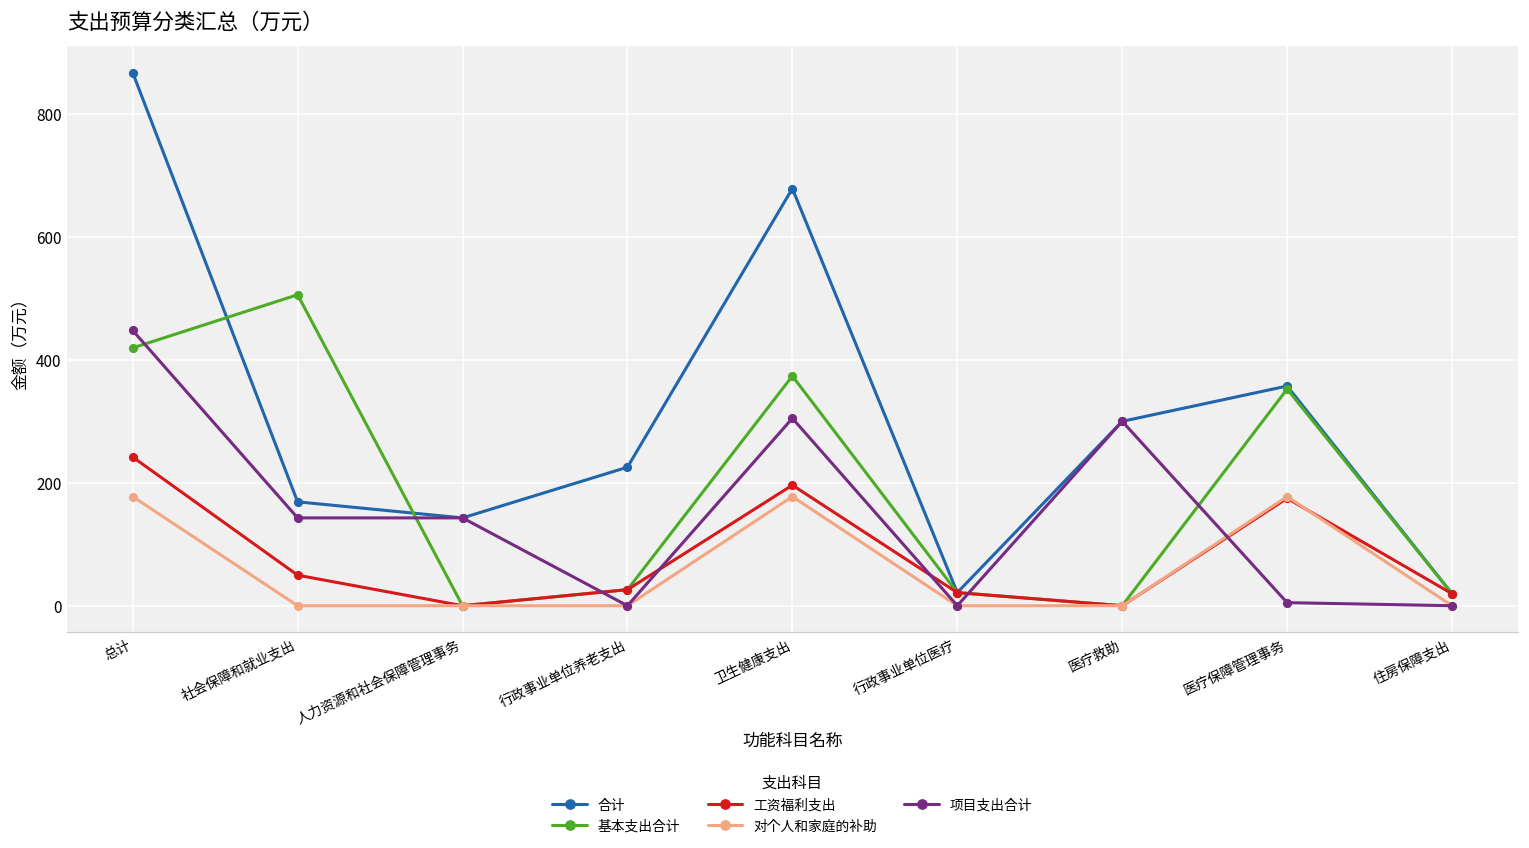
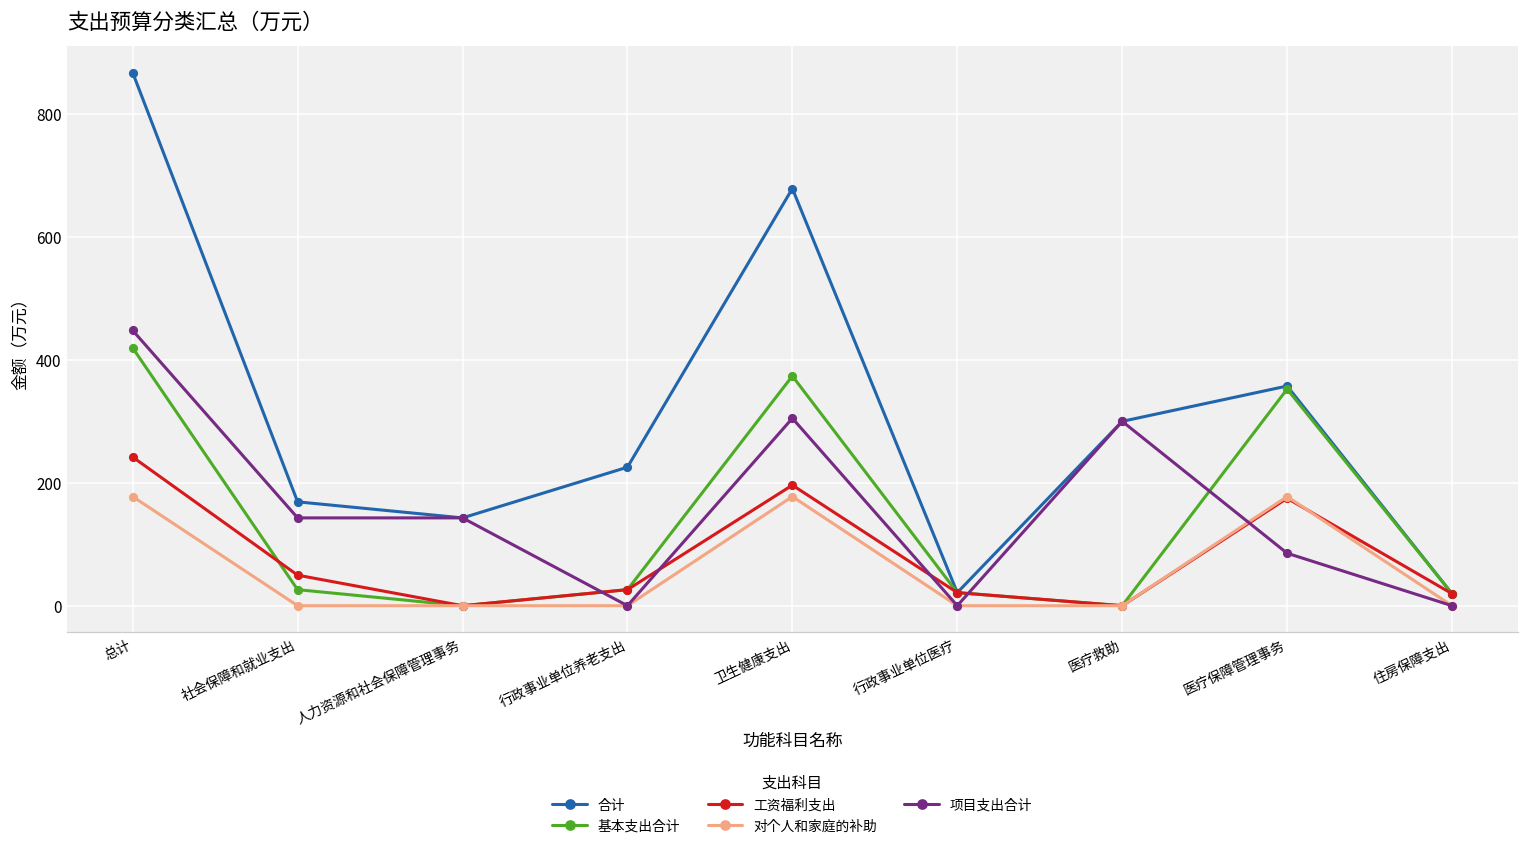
基本支出合计, 社会保障和就业支出: 510 -> 30
项目支出合计, 医疗保障管理事务: 10 -> 90
